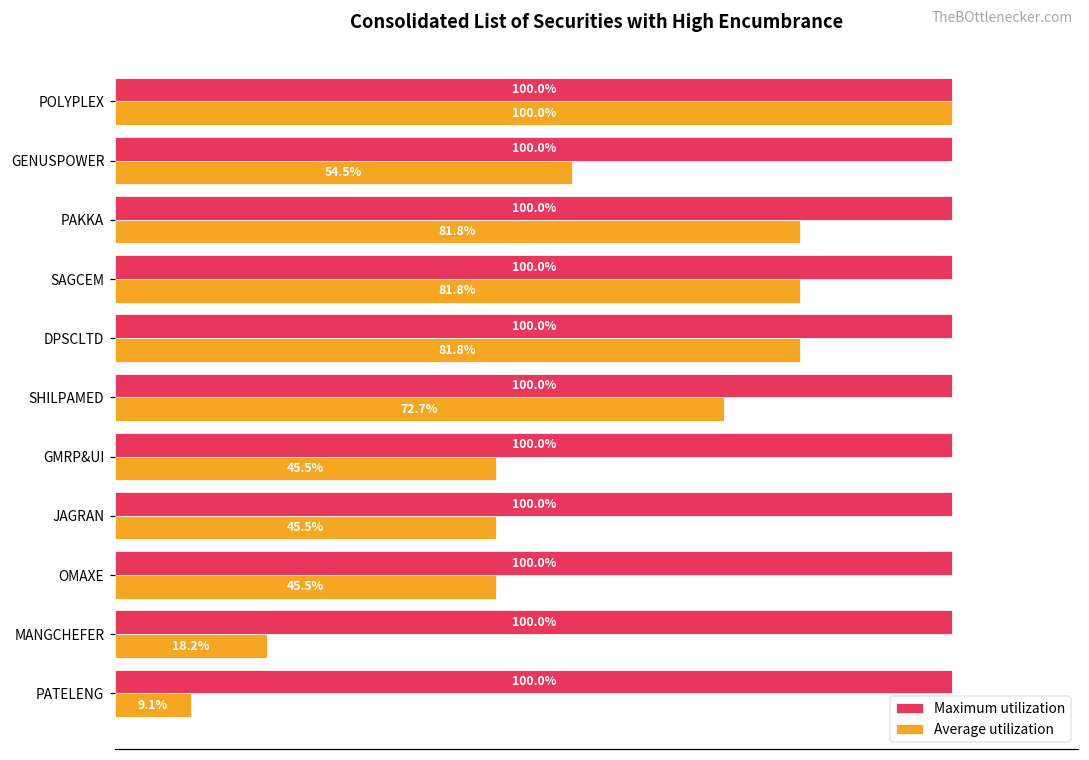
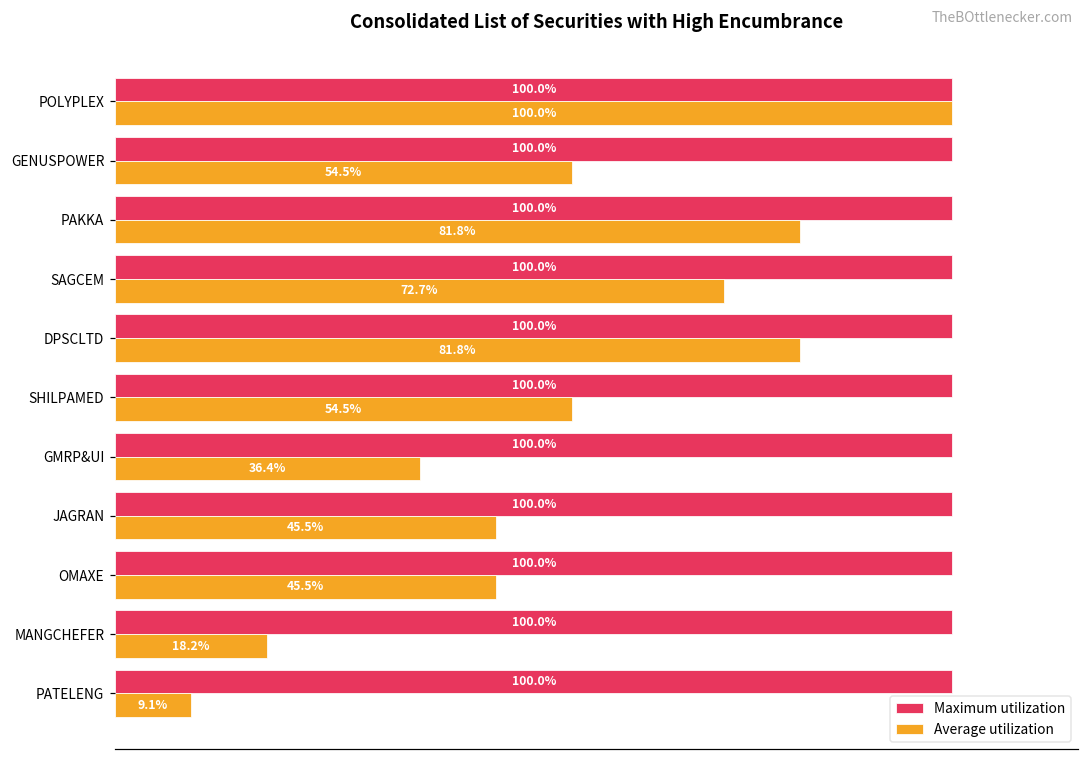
Average utilization, SAGCEM: 81.8% -> 72.7%
Average utilization, SHILPAMED: 72.7% -> 54.5%
Average utilization, GMRP&UI: 45.5% -> 36.4%
